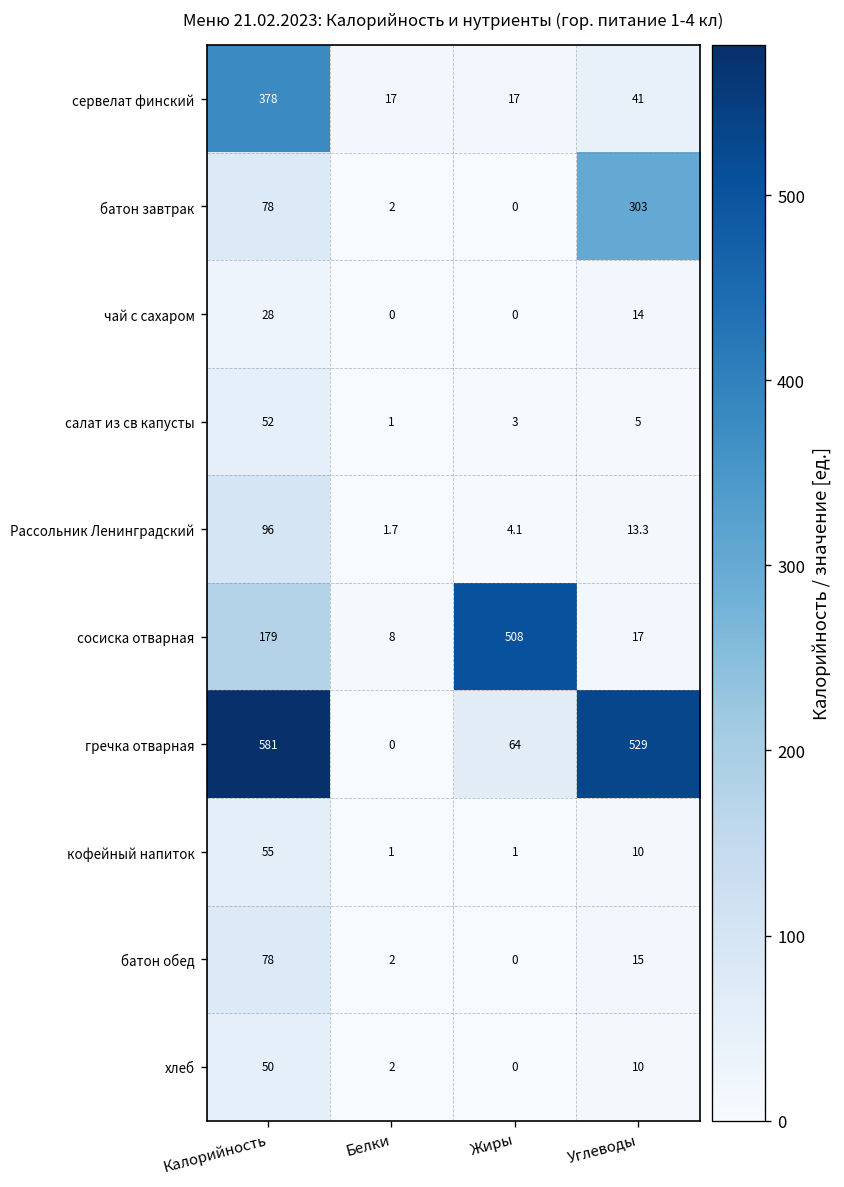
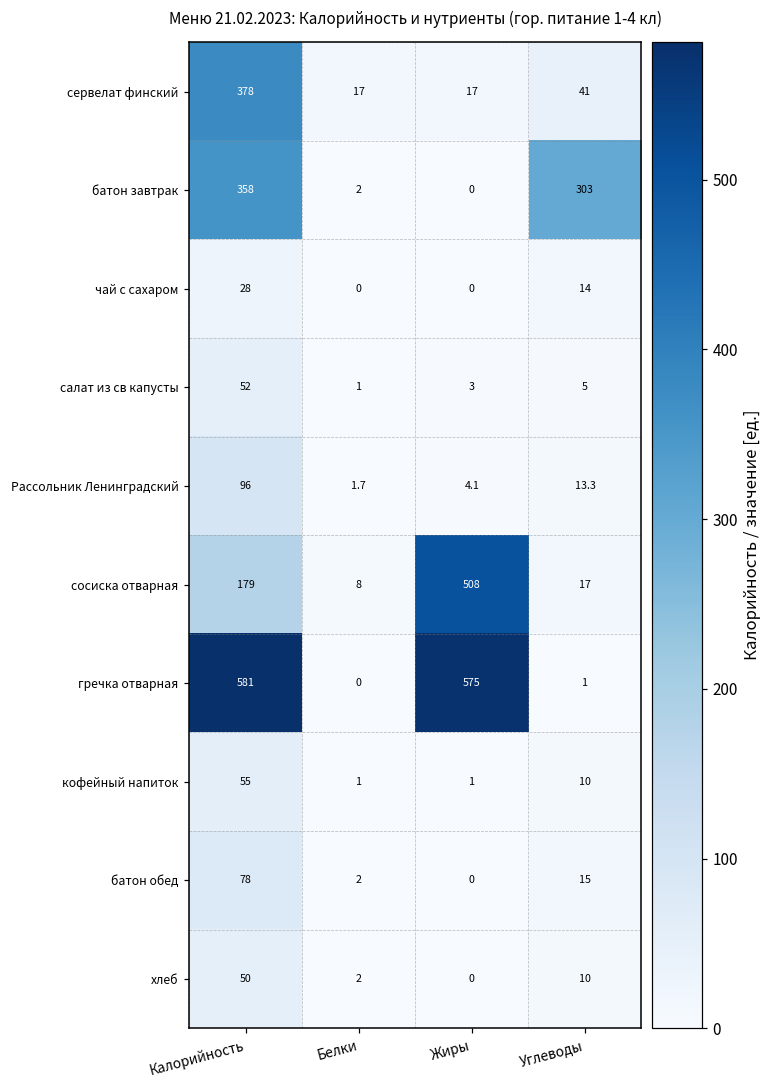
батон завтрак, Калорийность: 78 -> 358
гречка отварная, Жиры: 64 -> 575
гречка отварная, Углеводы: 529 -> 1
